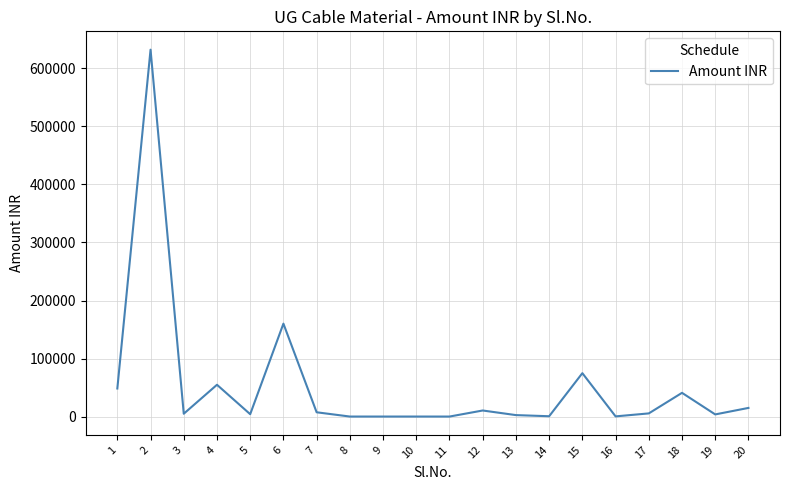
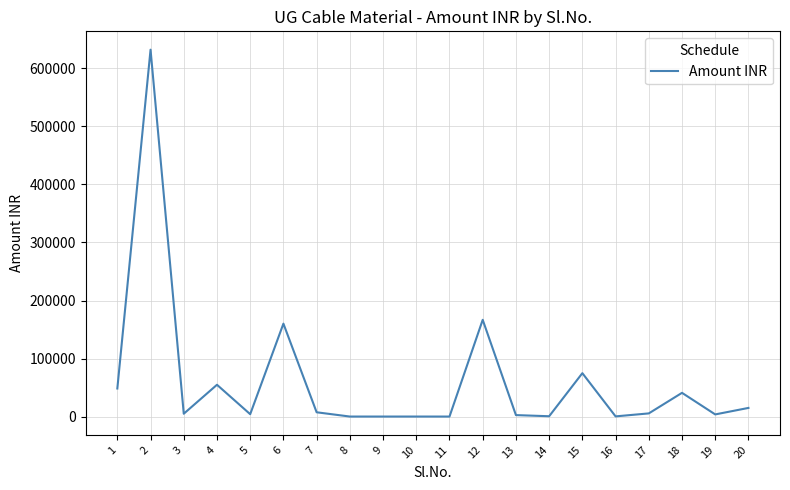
12: 10000 -> 170000
